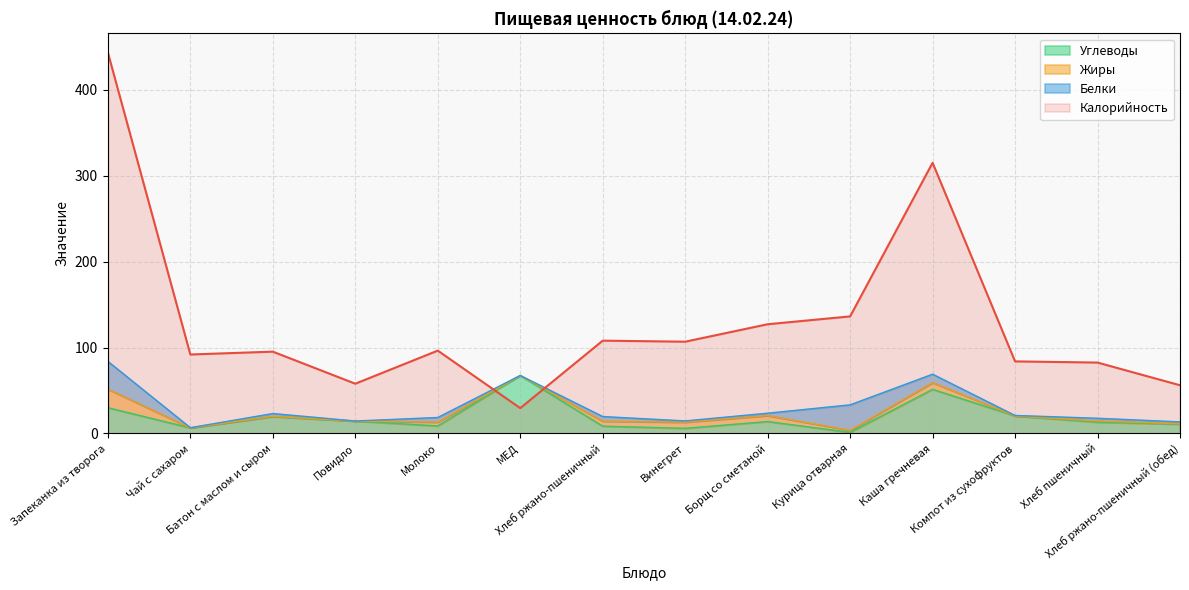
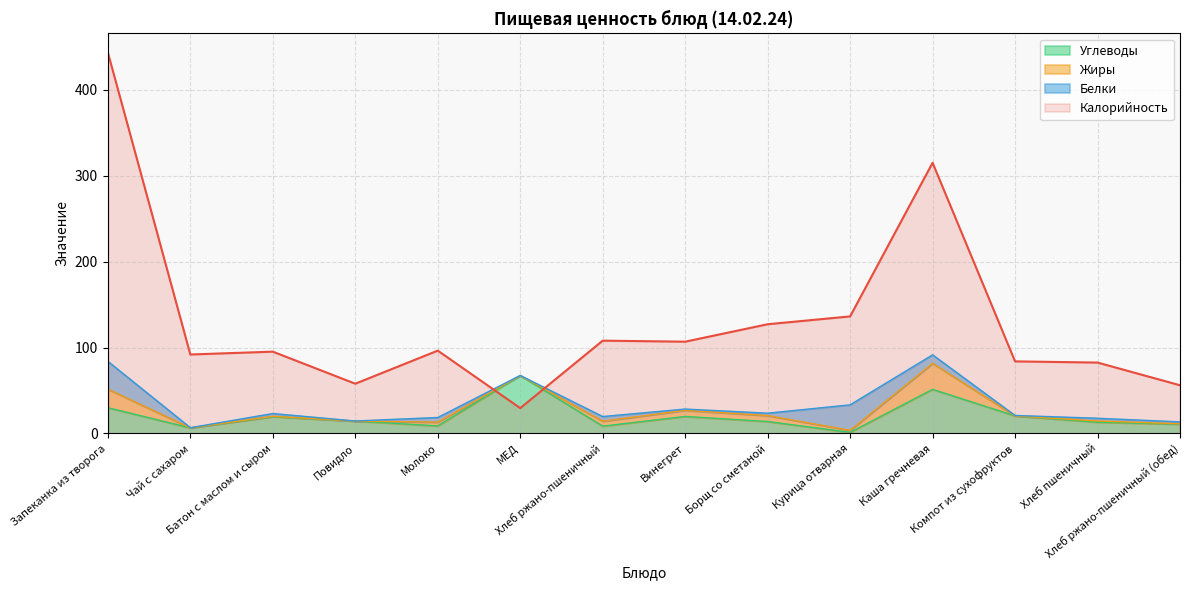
Углеводы, Винегрет: 10 -> 20
Жиры, Каша гречневая: 10 -> 30
